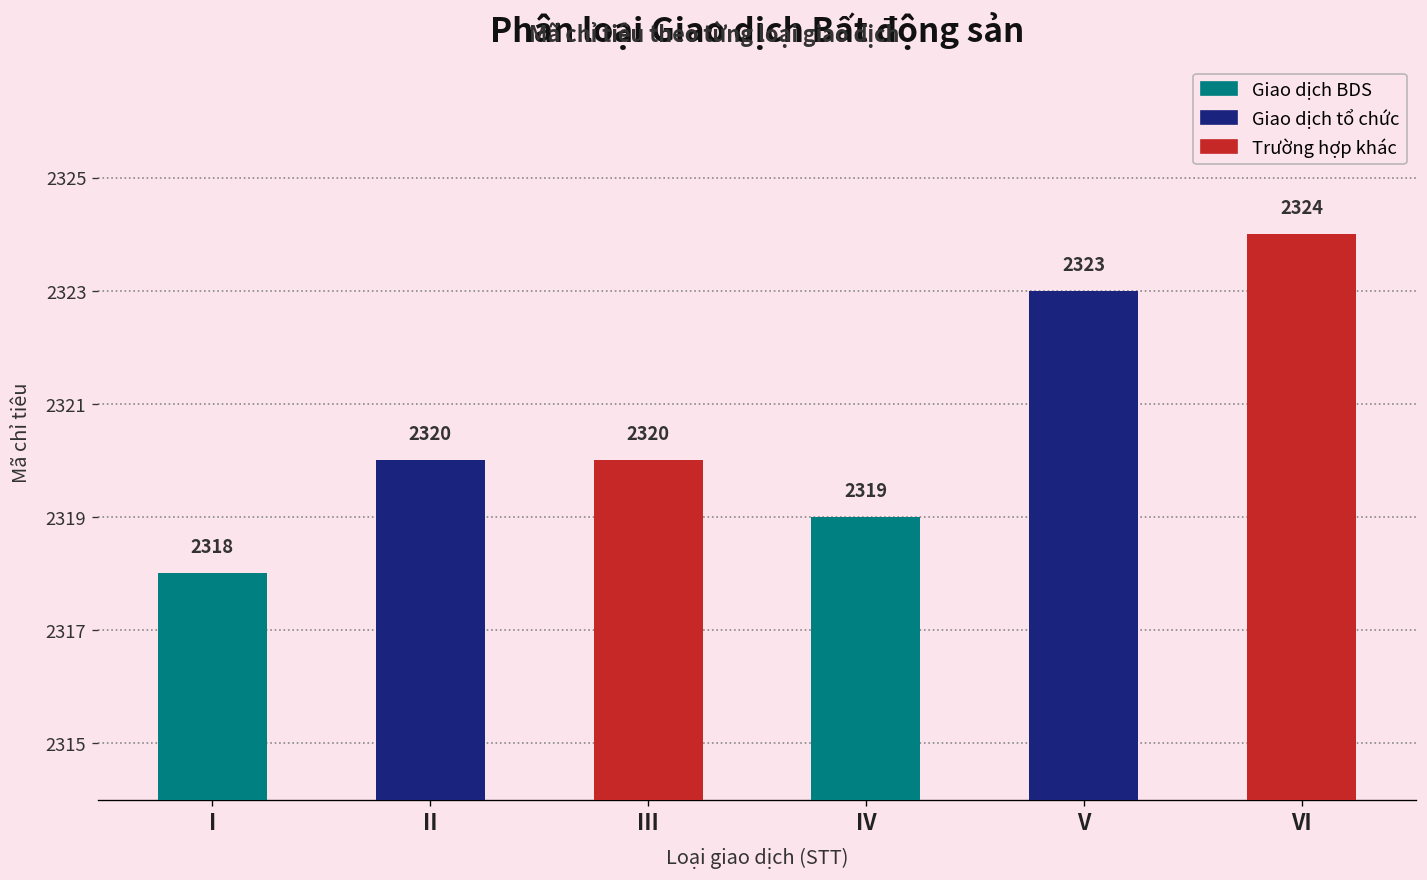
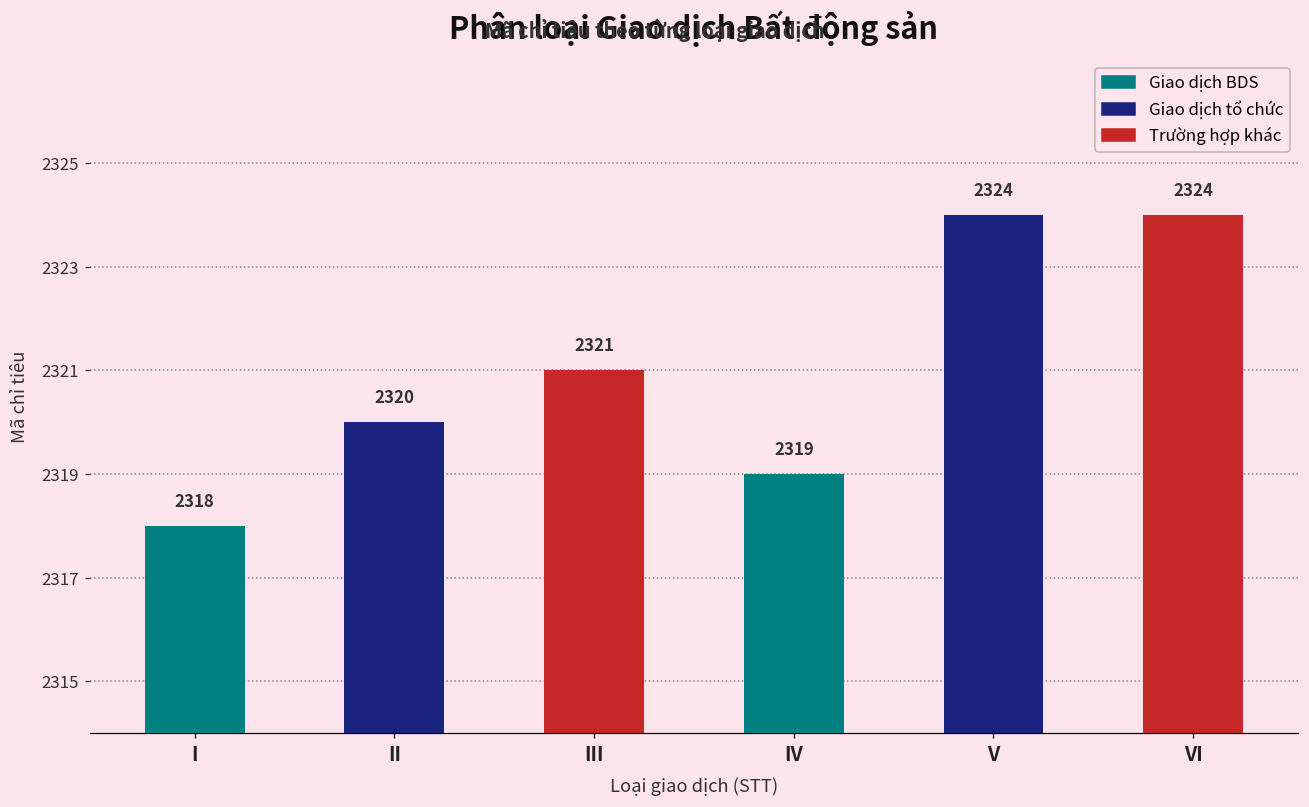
III: 2320 -> 2321
V: 2323 -> 2324
